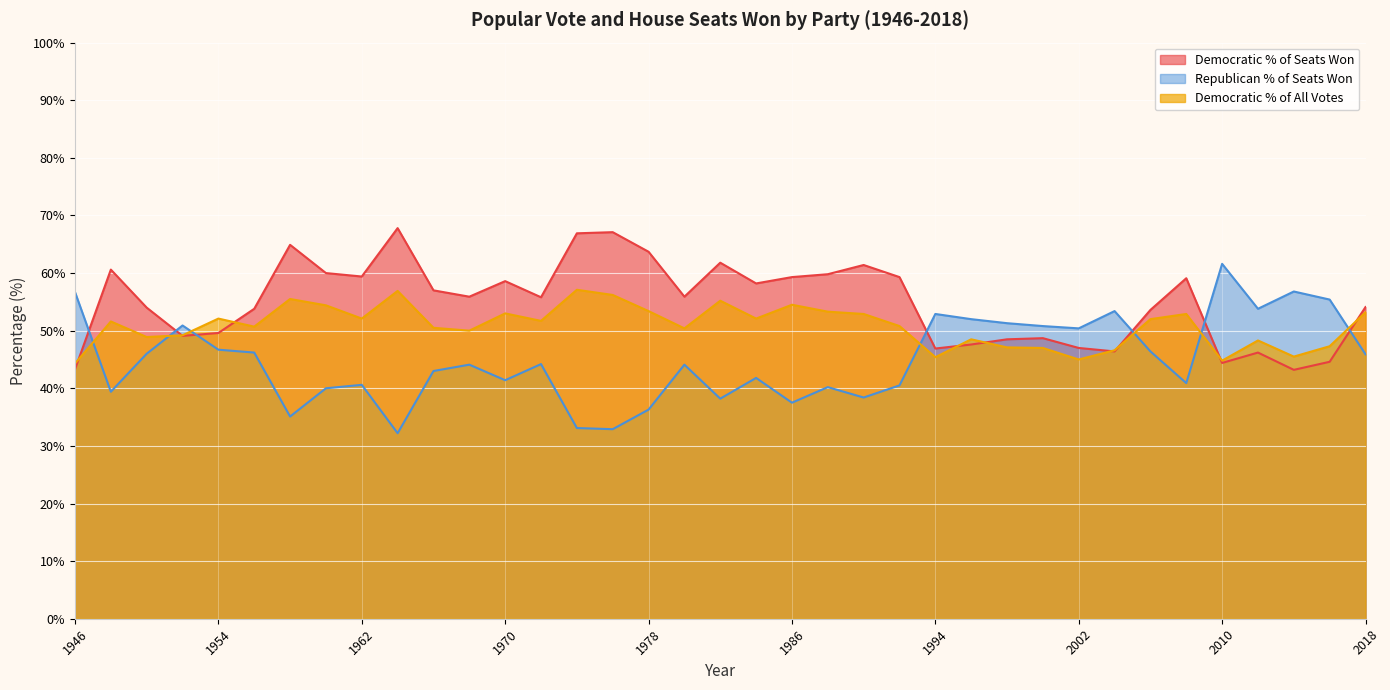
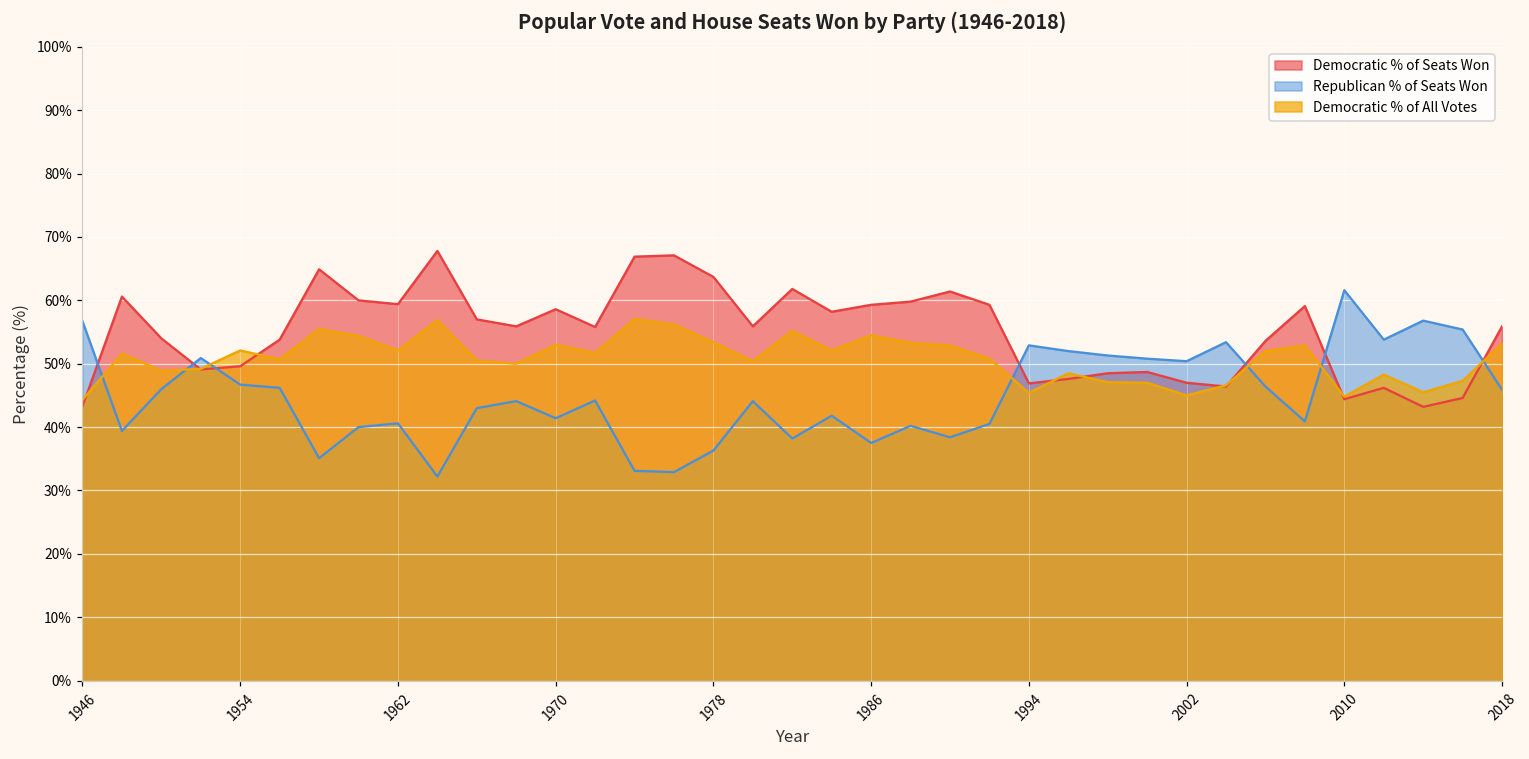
Democratic % of Seats Won, 2018: 54% -> 56%
